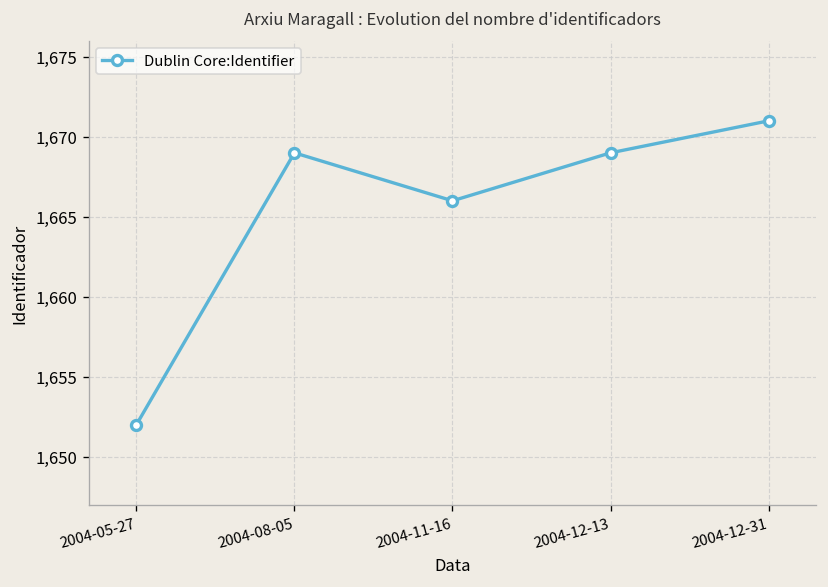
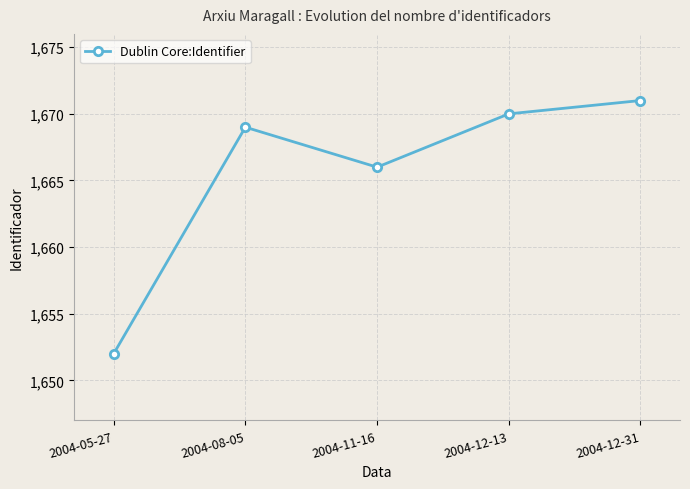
2004-12-13: 1,669 -> 1,670
